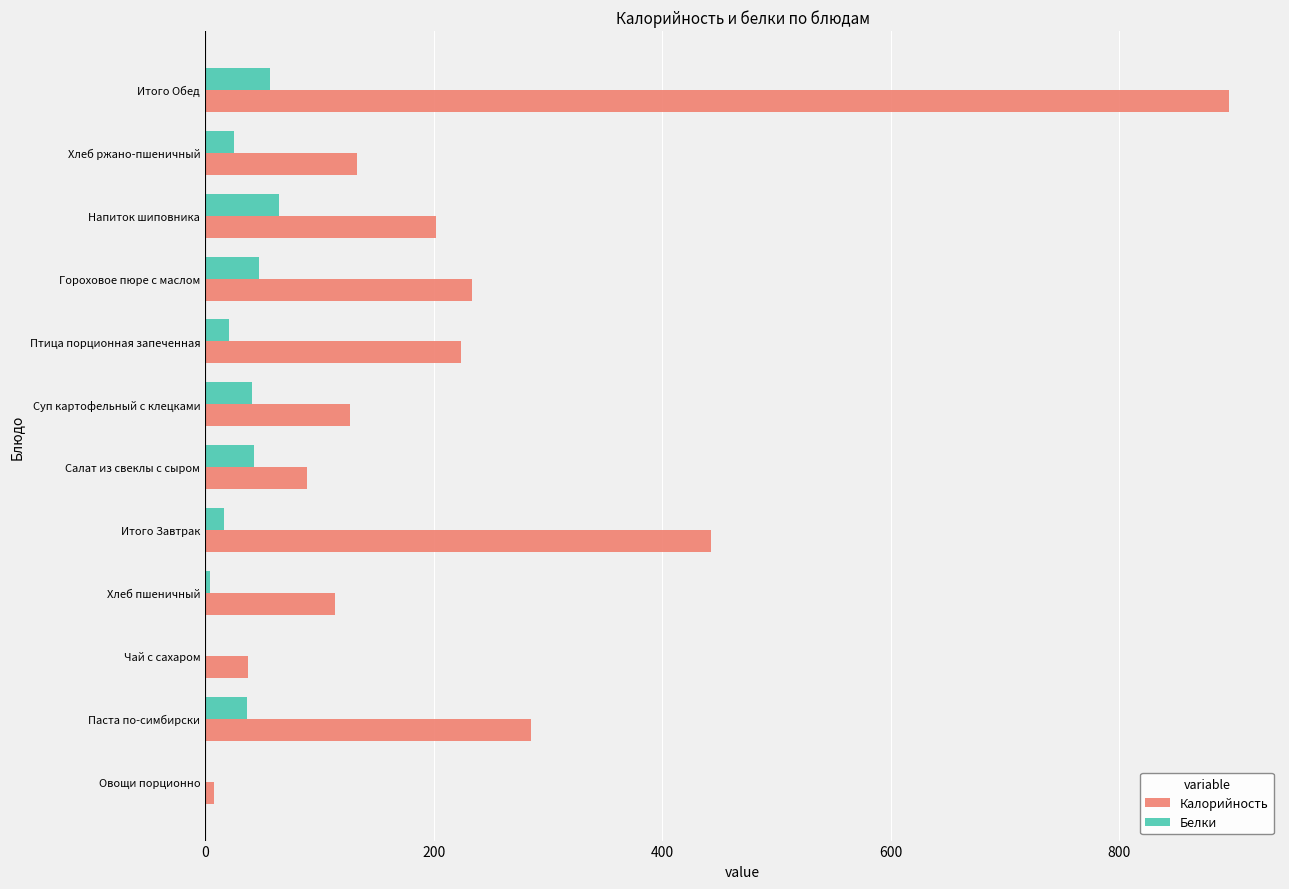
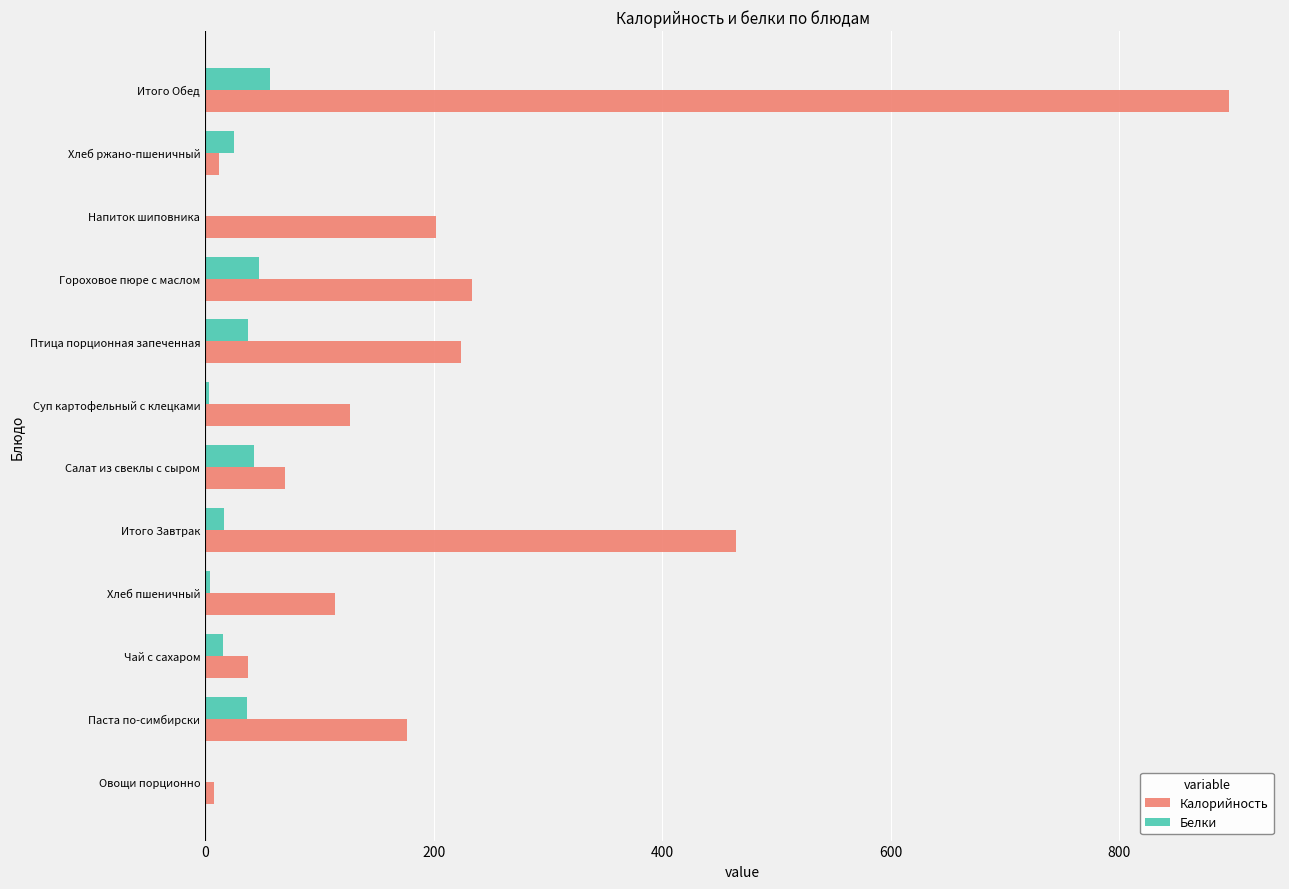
Калорийность, Хлеб ржано-пшеничный: 133 -> 12
Белки, Напиток шиповника: 65 -> 1
Белки, Птица порционная запеченная: 21 -> 38
Белки, Суп картофельный с клецками: 41 -> 3
Калорийность, Салат из свеклы с сыром: 89 -> 70
Калорийность, Итого Завтрак: 443 -> 465
Белки, Чай с сахаром: 0 -> 16
Калорийность, Паста по-симбирски: 285 -> 177
